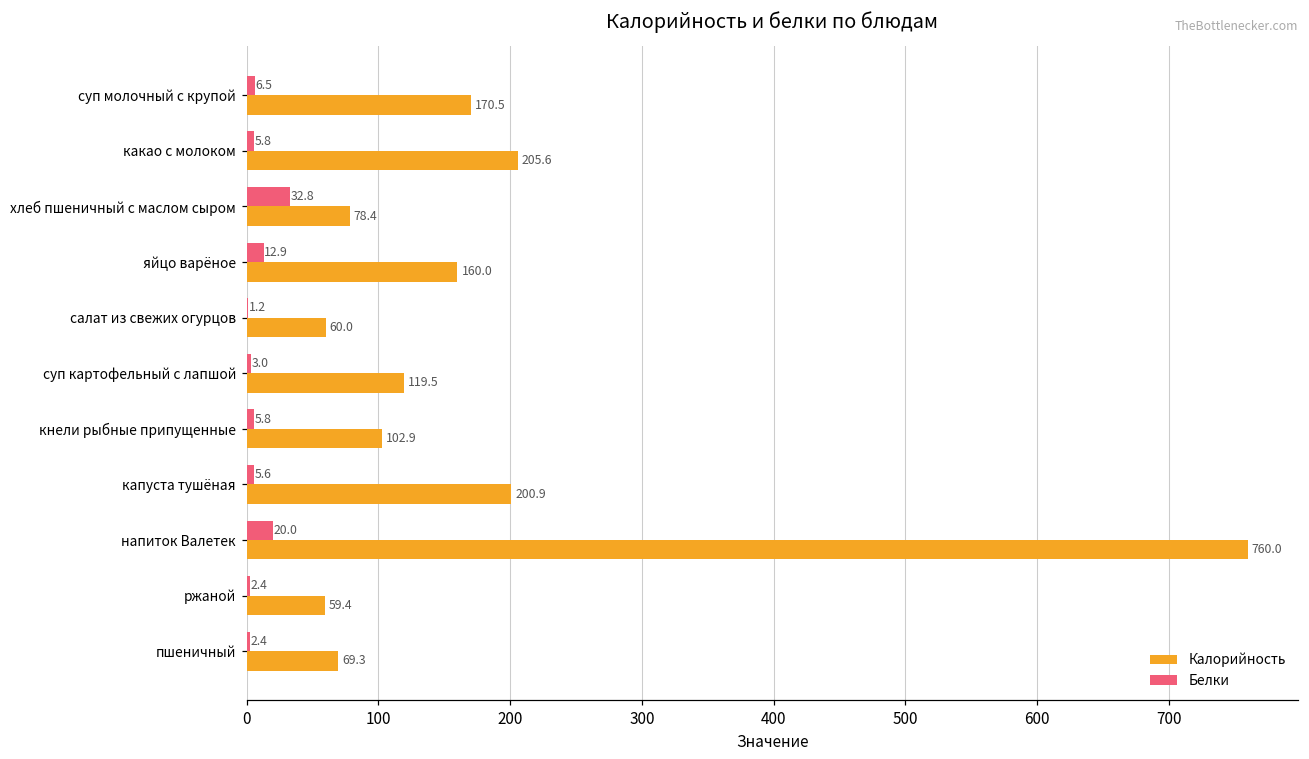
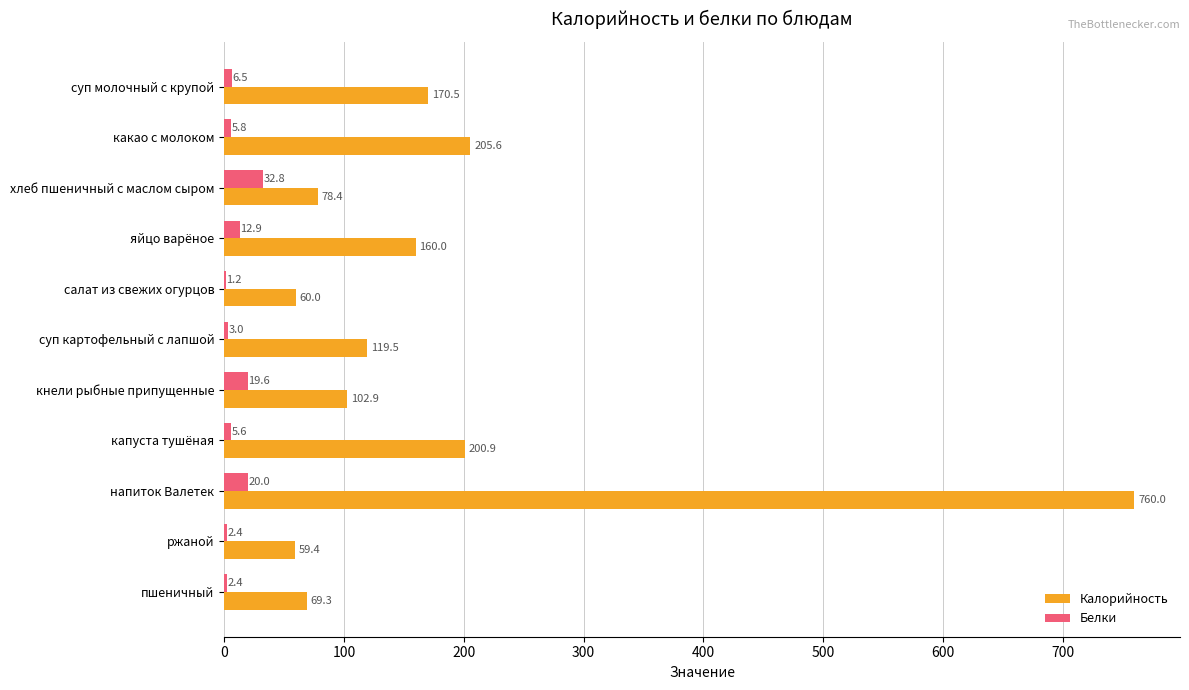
Белки, кнели рыбные припущенные: 5.8 -> 19.6
